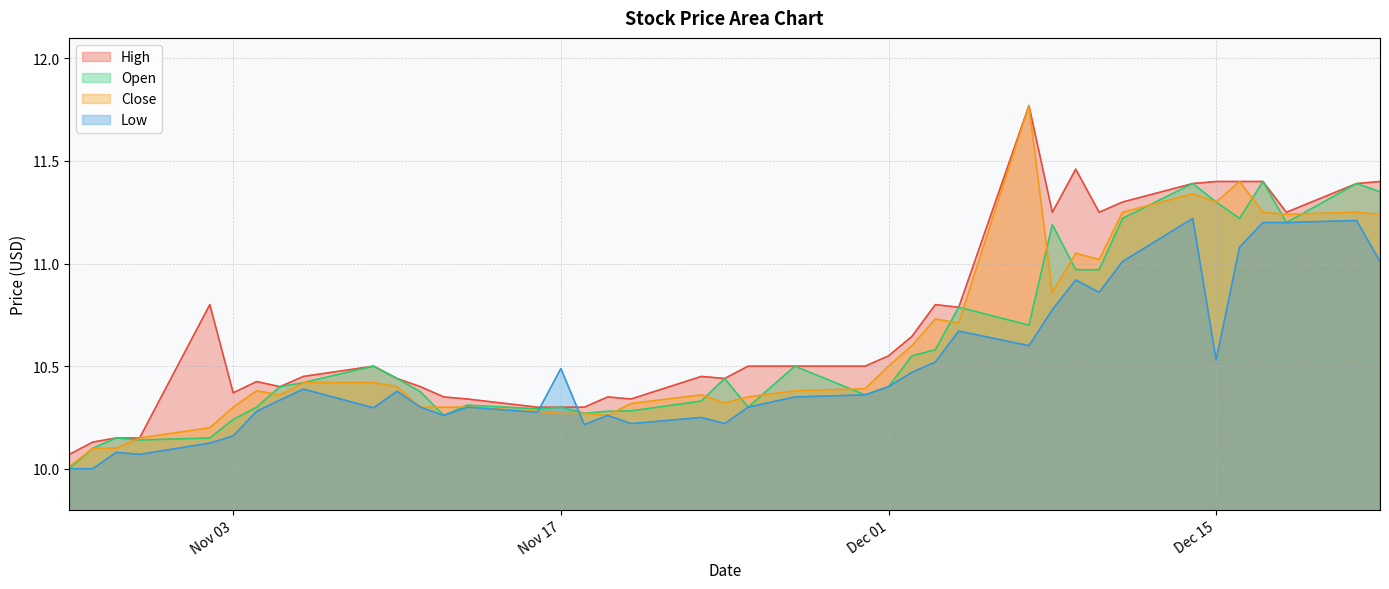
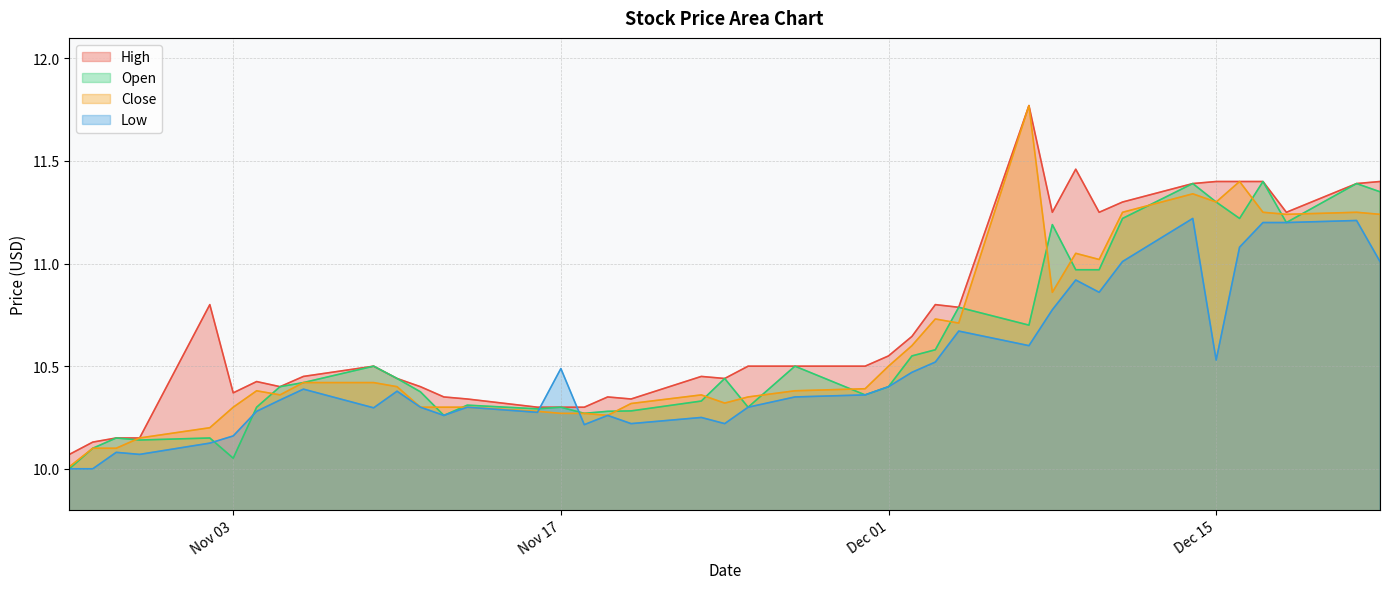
Open, Nov 03: 10.24 -> 10.05
